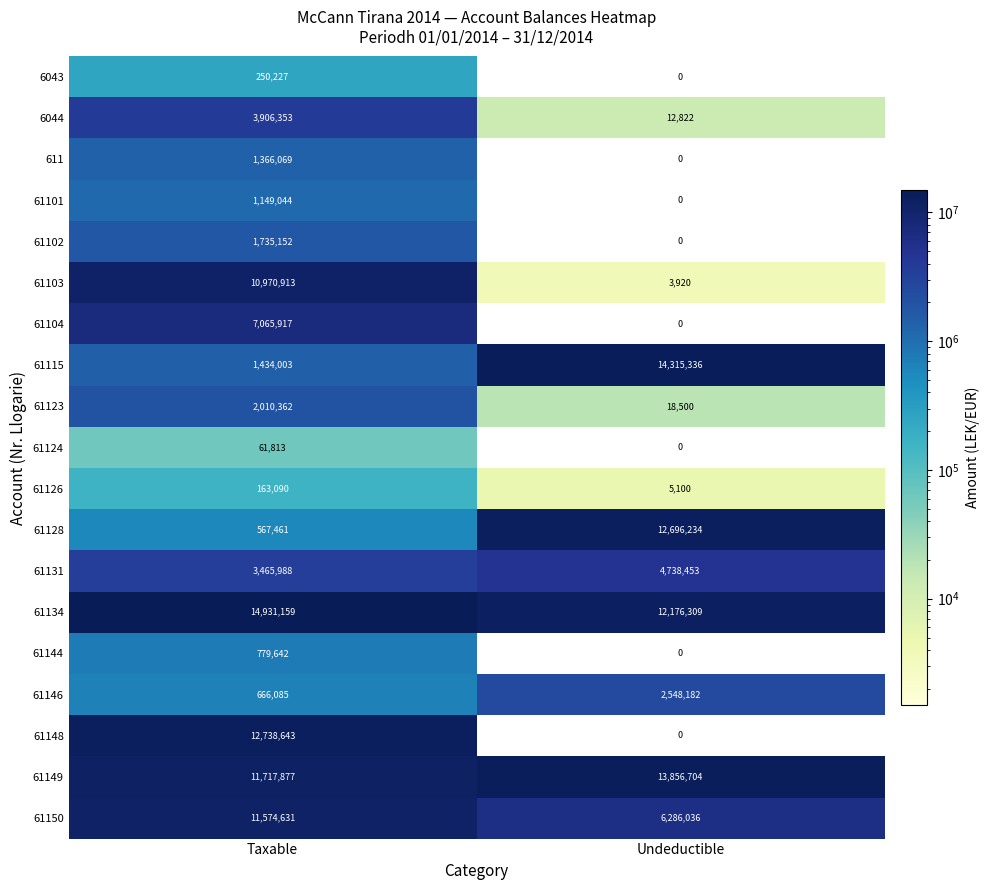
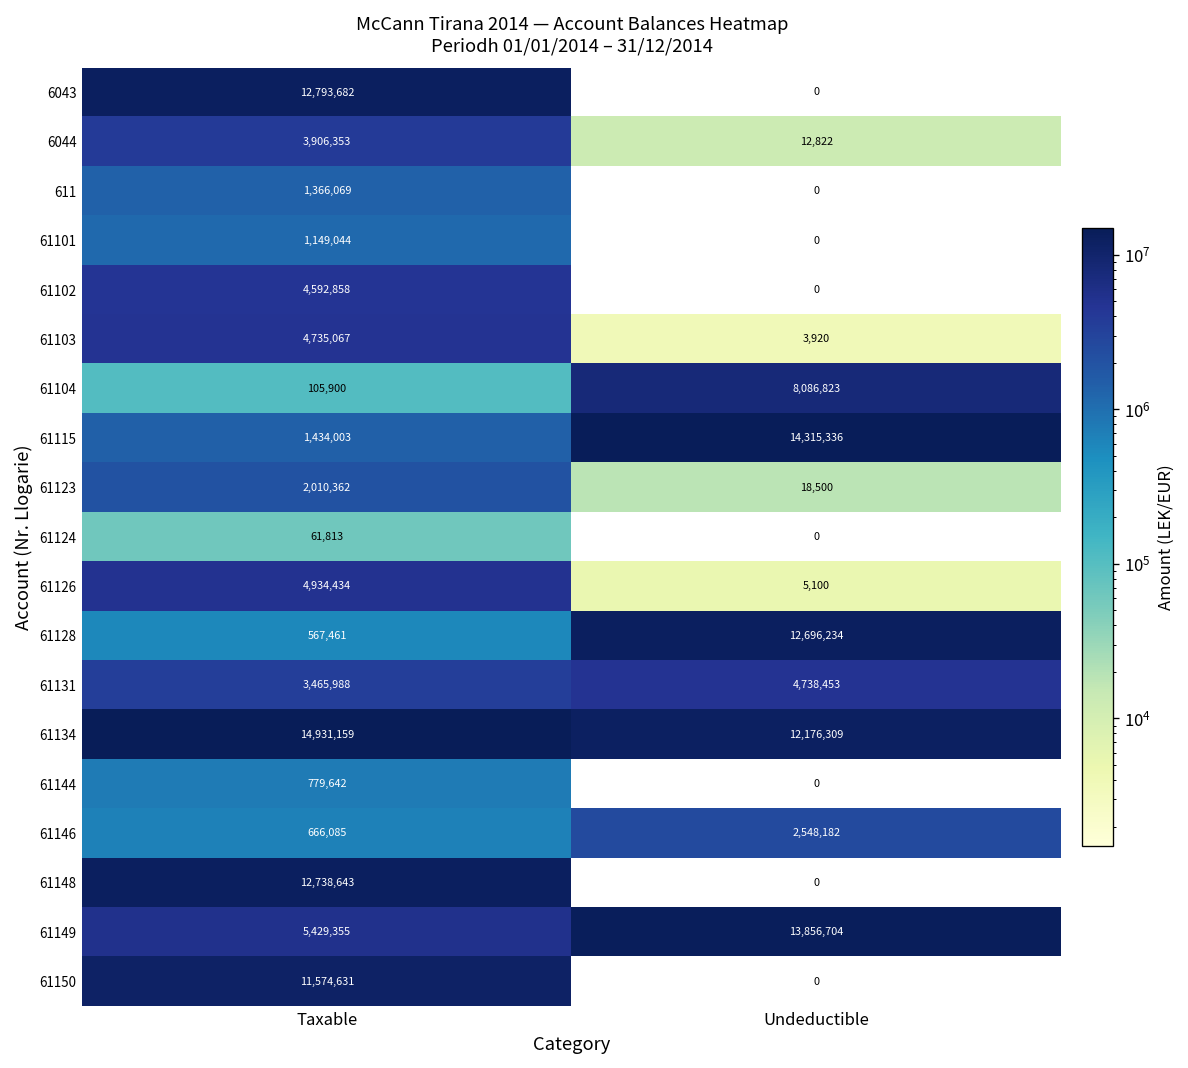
6043, Taxable: 250,227 -> 12,793,682
61102, Taxable: 1,735,152 -> 4,592,858
61103, Taxable: 10,970,913 -> 4,735,067
61104, Taxable: 7,065,917 -> 105,900
61104, Undeductible: 0 -> 8,086,823
61126, Taxable: 163,090 -> 4,934,434
61149, Taxable: 11,717,877 -> 5,429,355
61150, Undeductible: 6,286,036 -> 0
